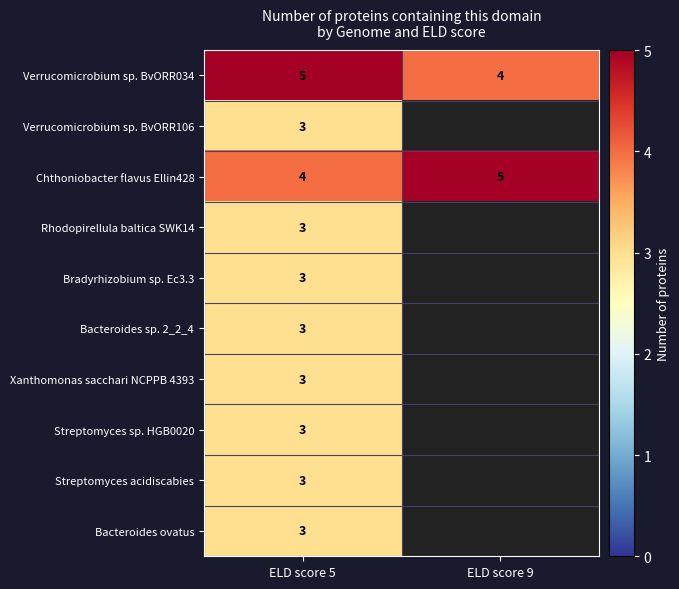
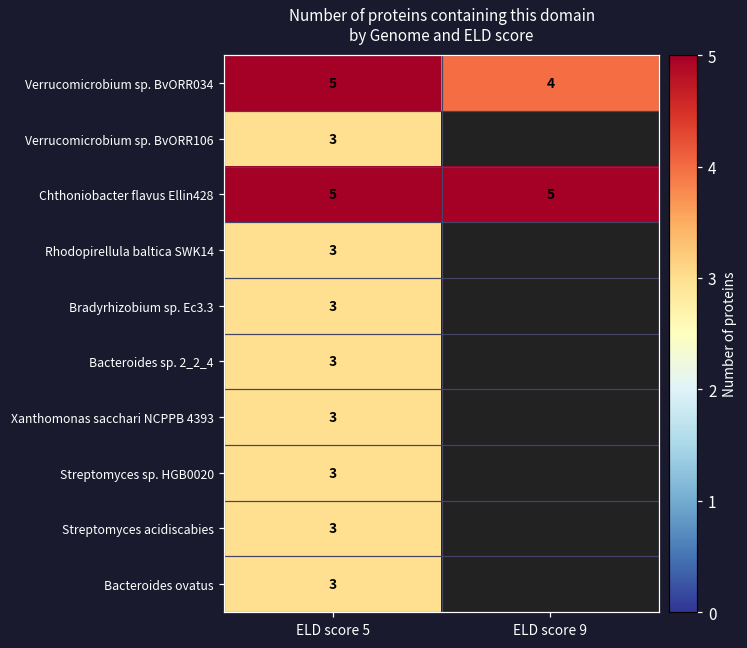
Chthoniobacter flavus Ellin428, ELD score 5: 4 -> 5
